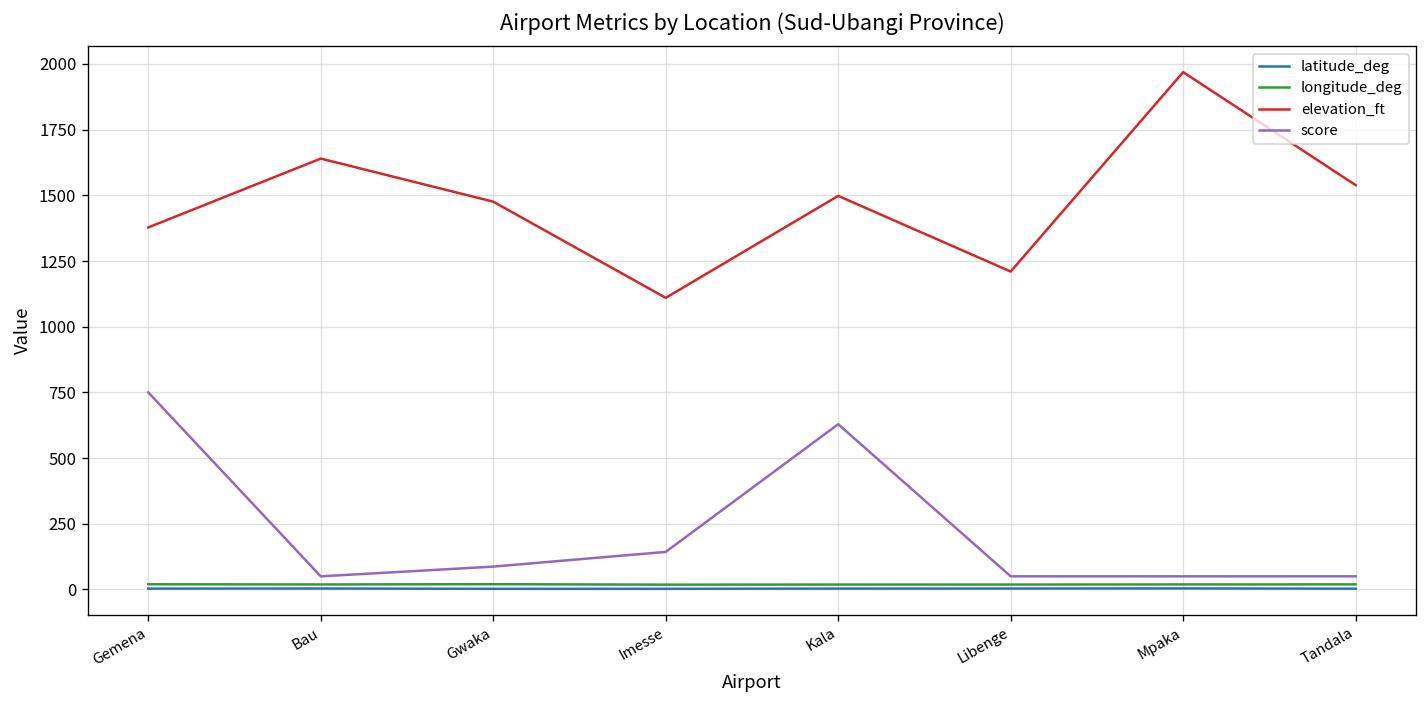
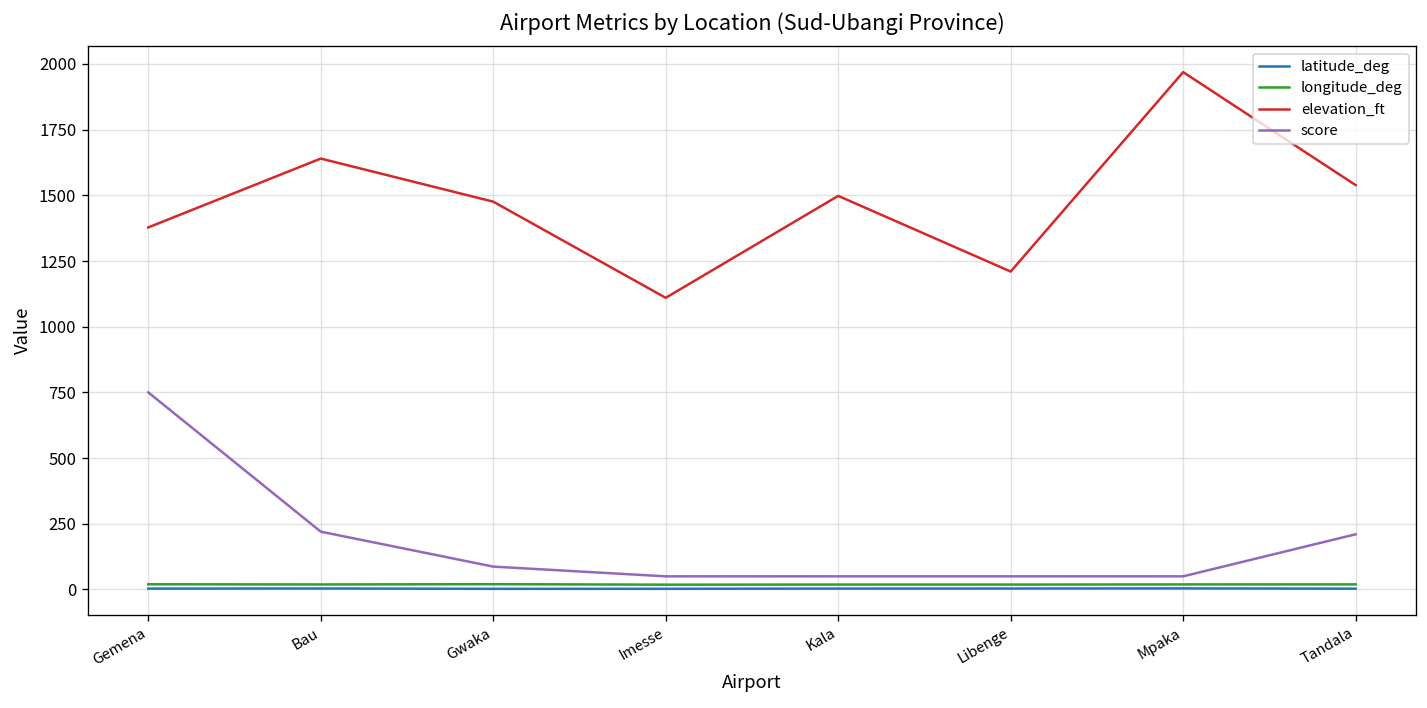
score, Bau: 50 -> 220
score, Imesse: 140 -> 50
score, Kala: 630 -> 50
score, Tandala: 50 -> 210
